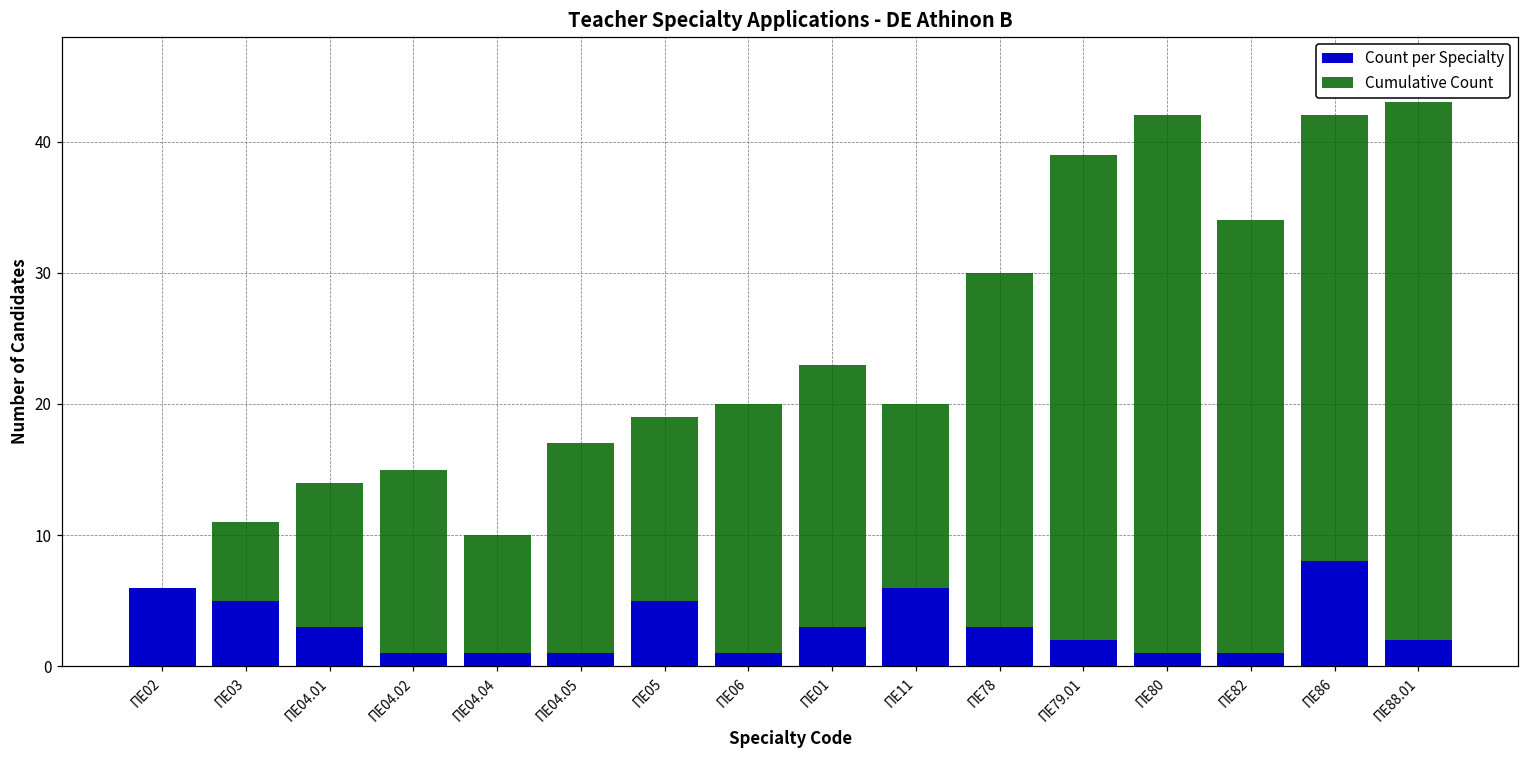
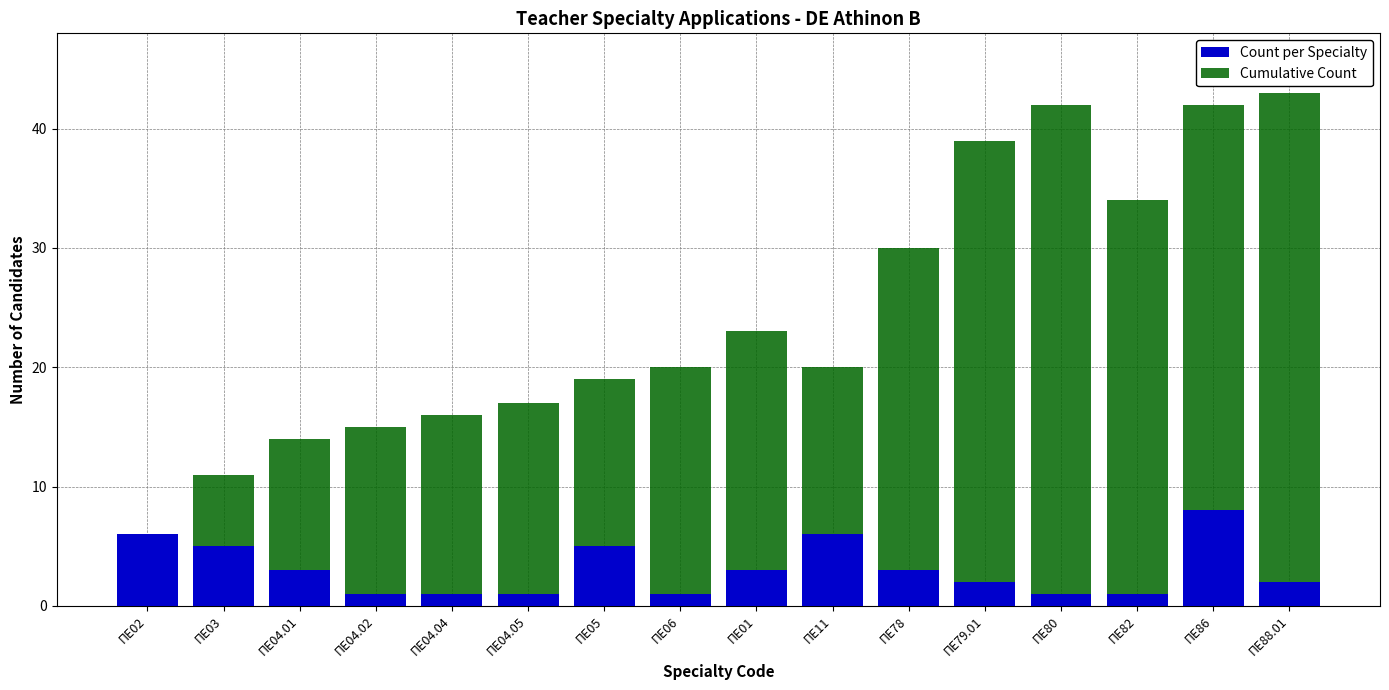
Cumulative Count, ΠΕ04.04: 10 -> 16
